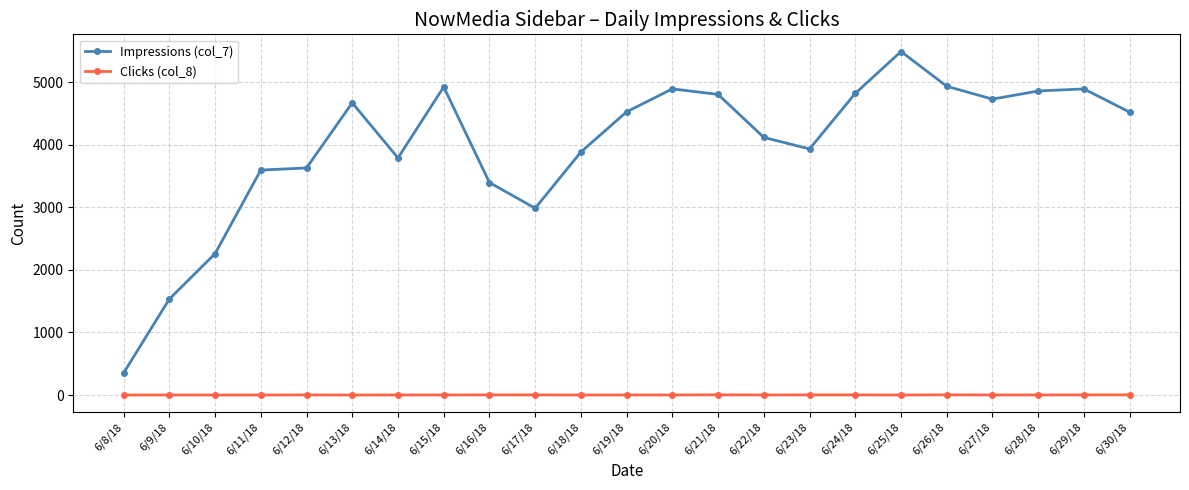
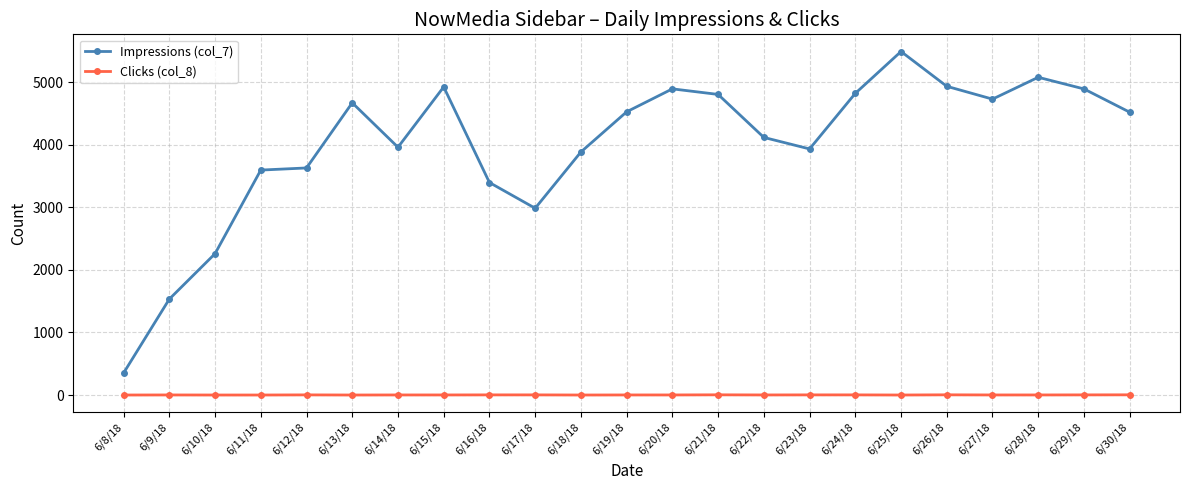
Impressions (col_7), 6/14/18: 3800 -> 4000
Impressions (col_7), 6/28/18: 4900 -> 5100
